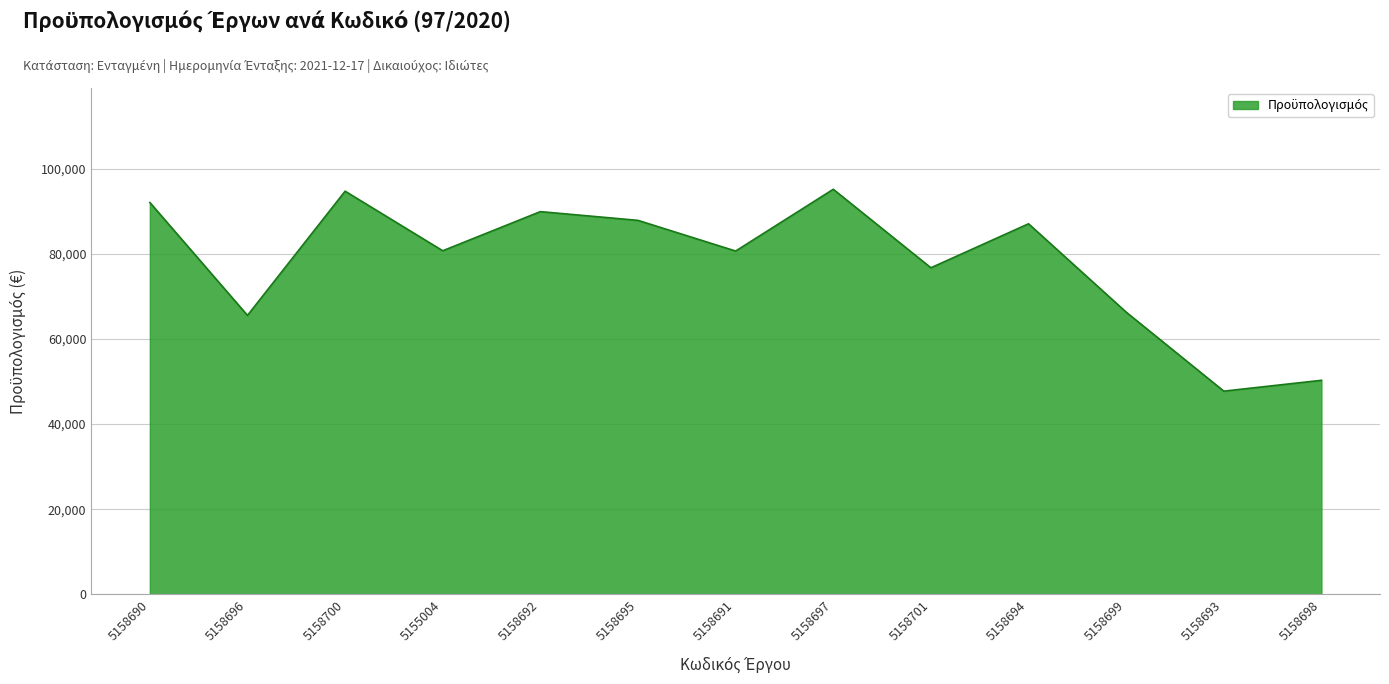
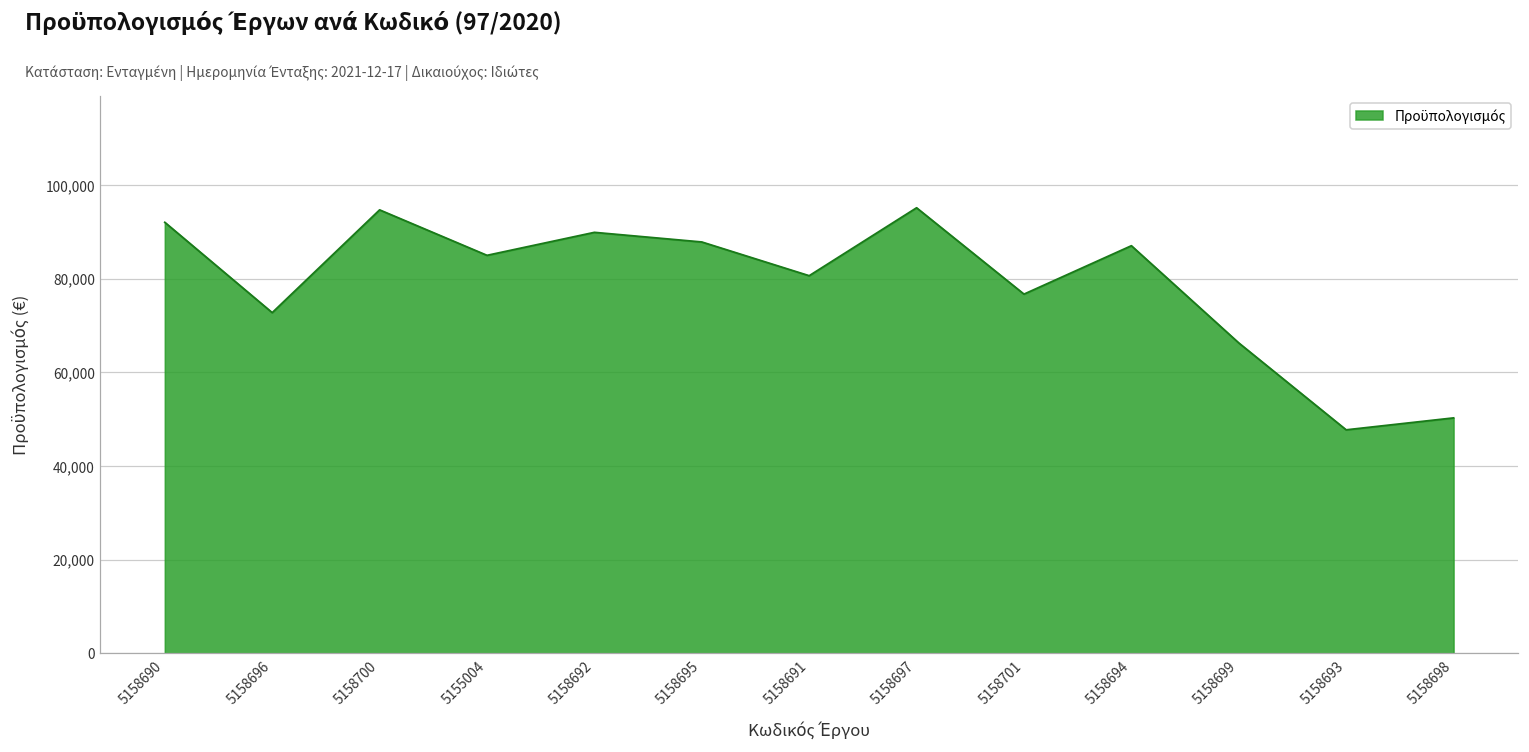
5158696: 66,000 -> 73,000
5155004: 81,000 -> 85,000
